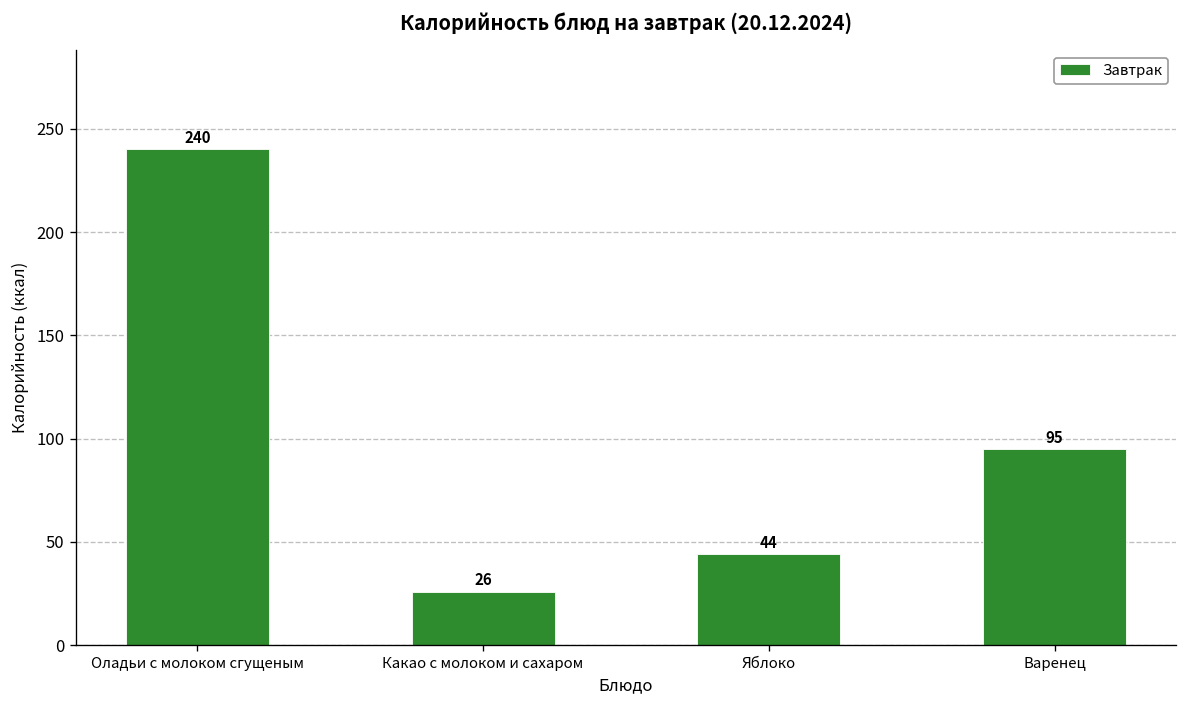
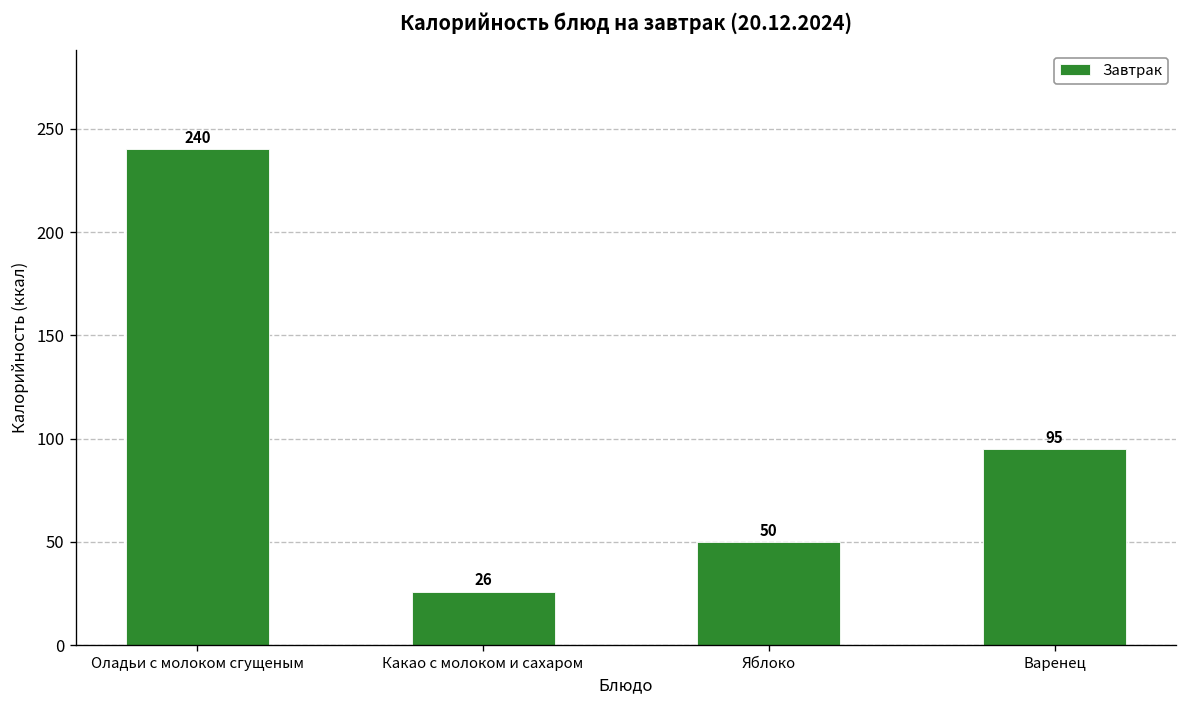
Яблоко: 44 -> 50
